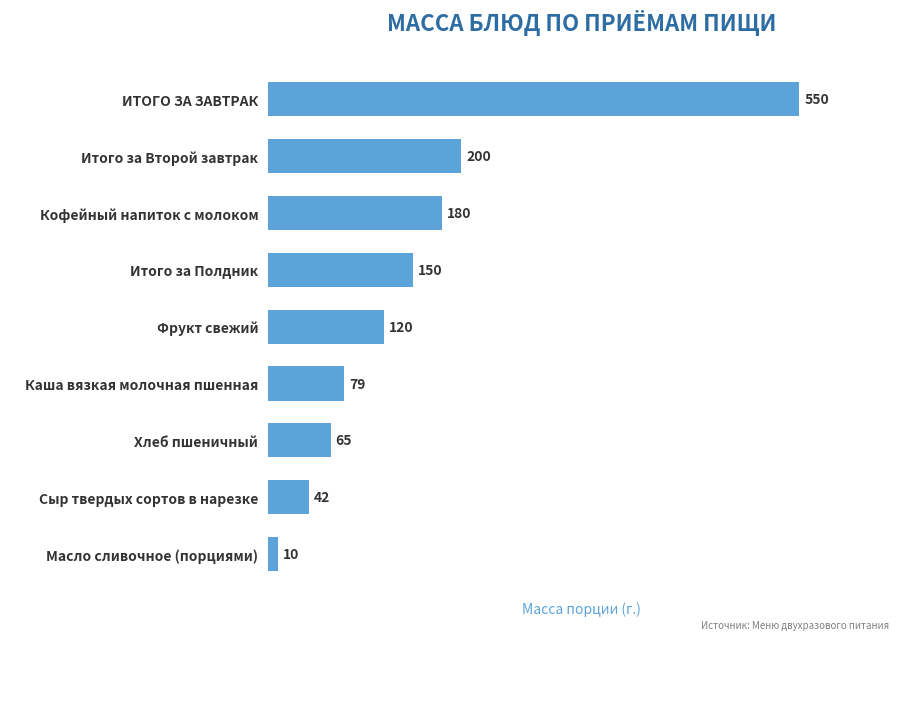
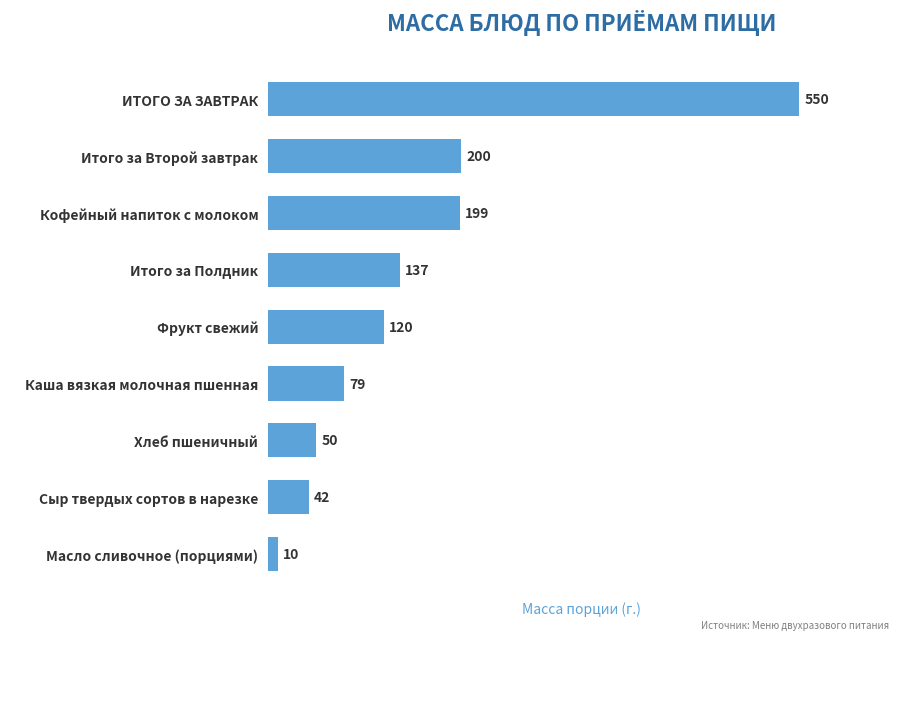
Кофейный напиток с молоком: 180 -> 199
Итого за Полдник: 150 -> 137
Хлеб пшеничный: 65 -> 50
